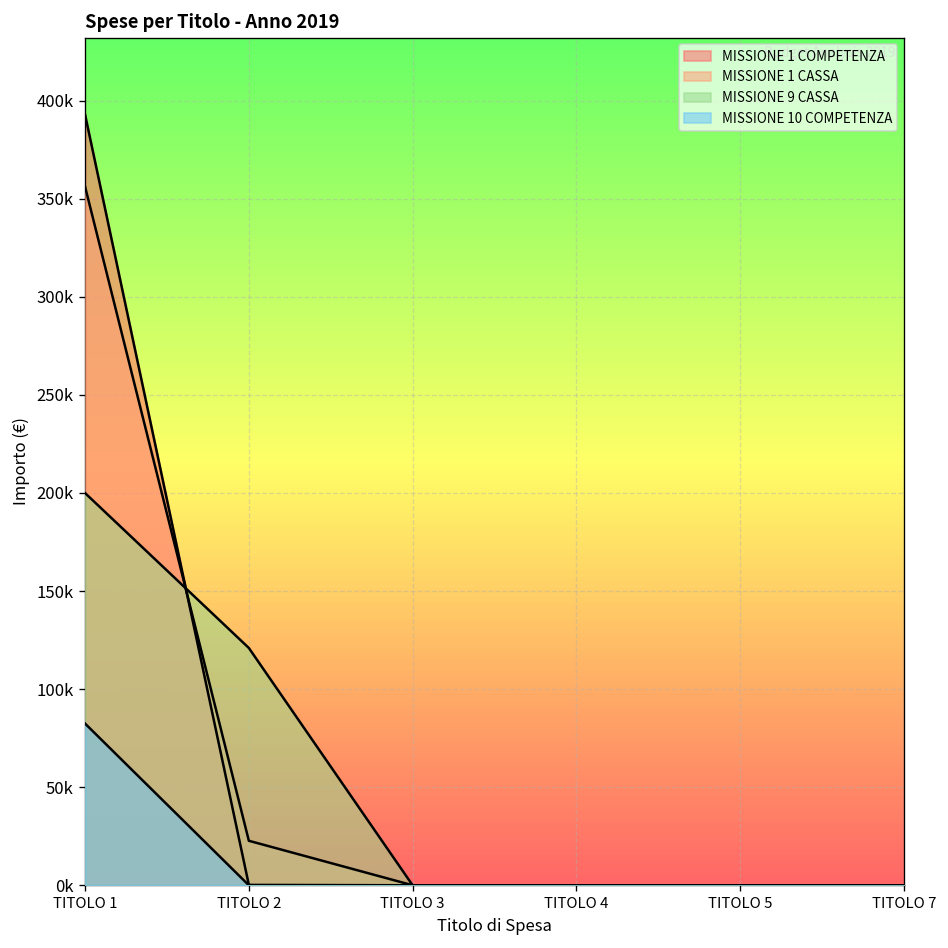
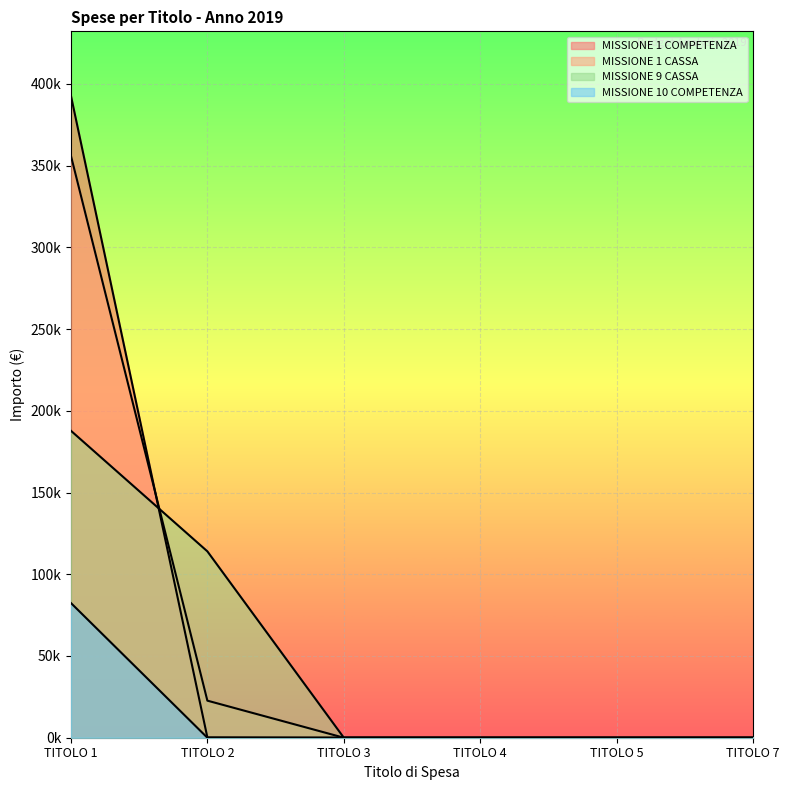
MISSIONE 9 CASSA, TITOLO 1: 200000 -> 188000
MISSIONE 9 CASSA, TITOLO 2: 121000 -> 114000
